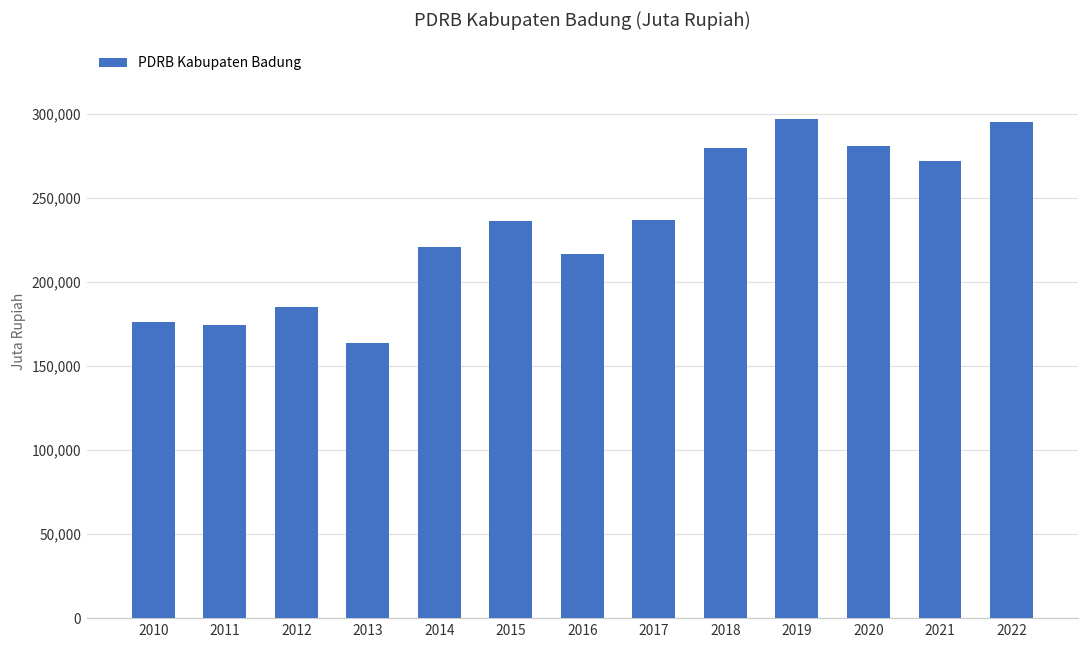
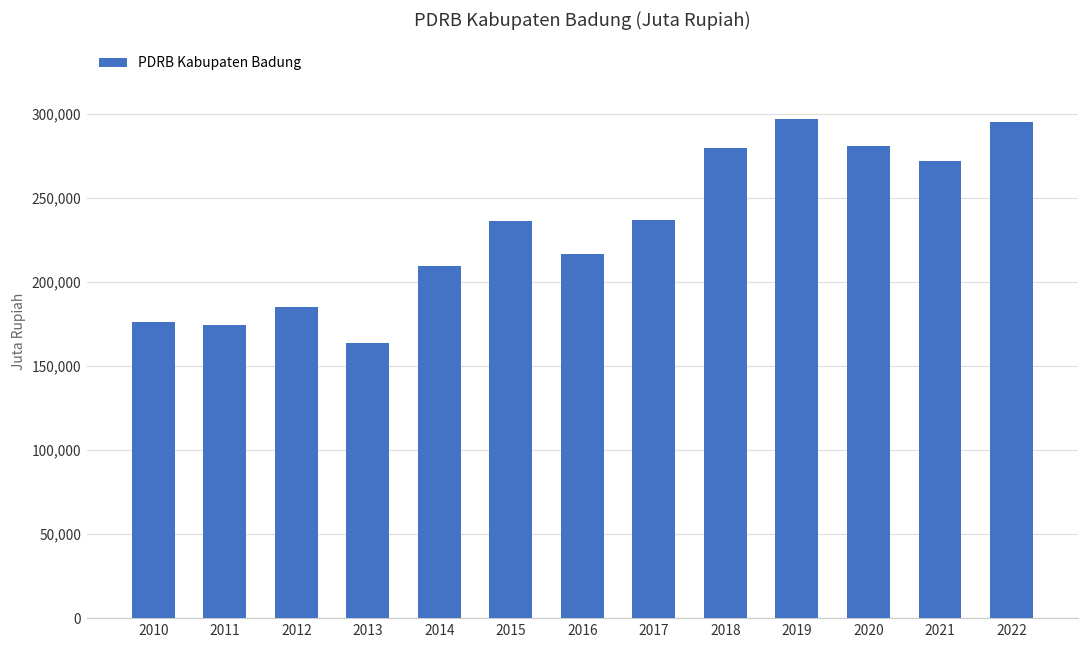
2014: 221,000 -> 209,000
